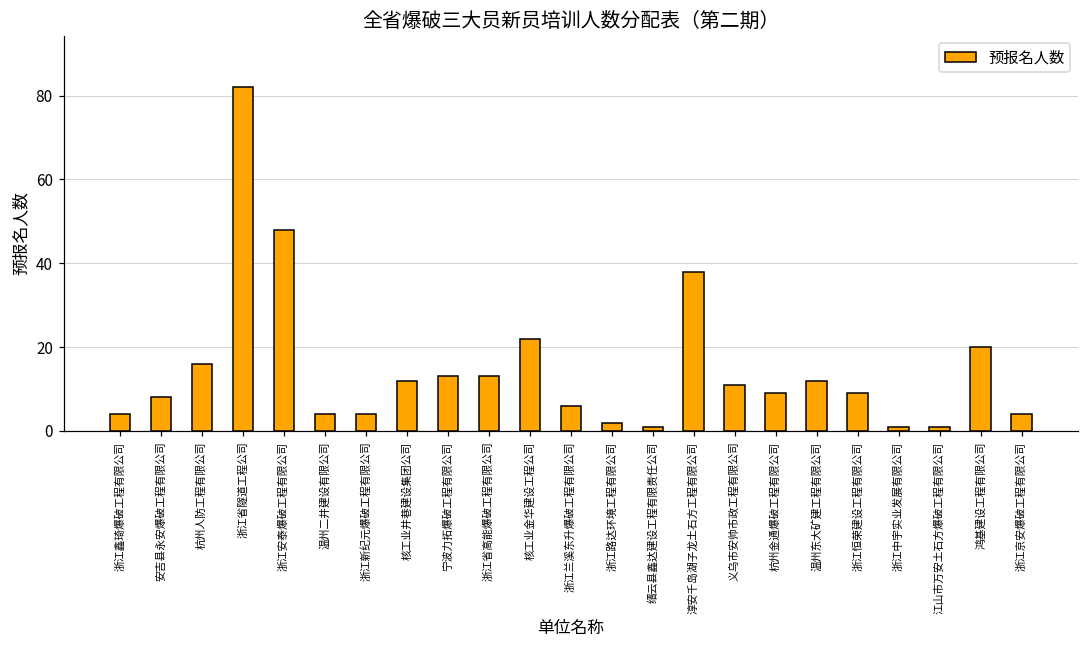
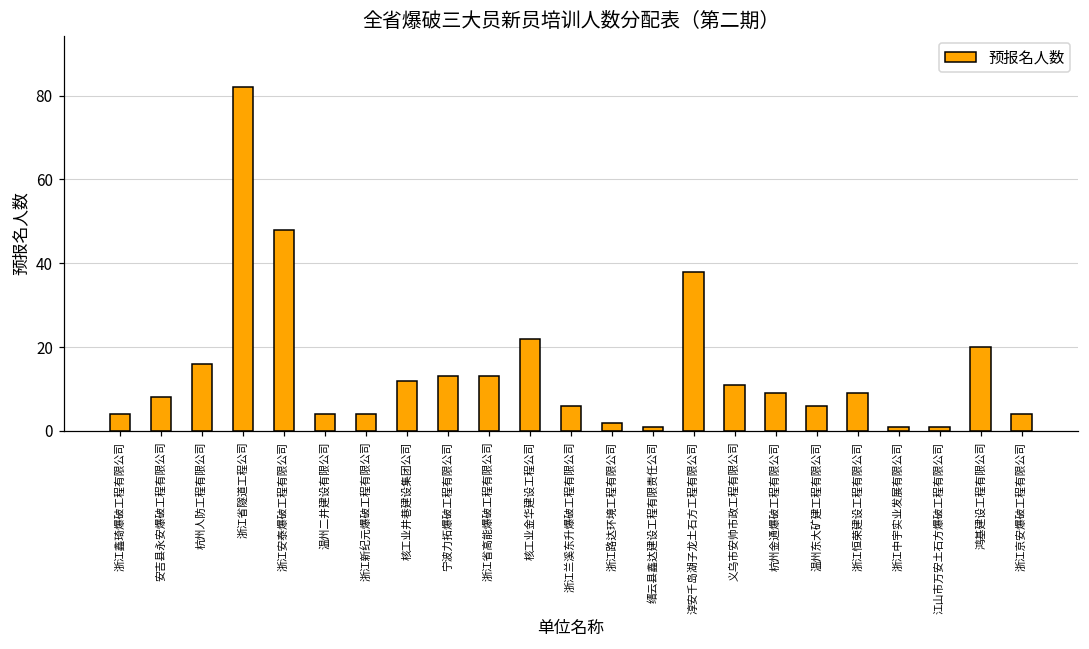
温州东大矿建工程有限公司: 12 -> 6
